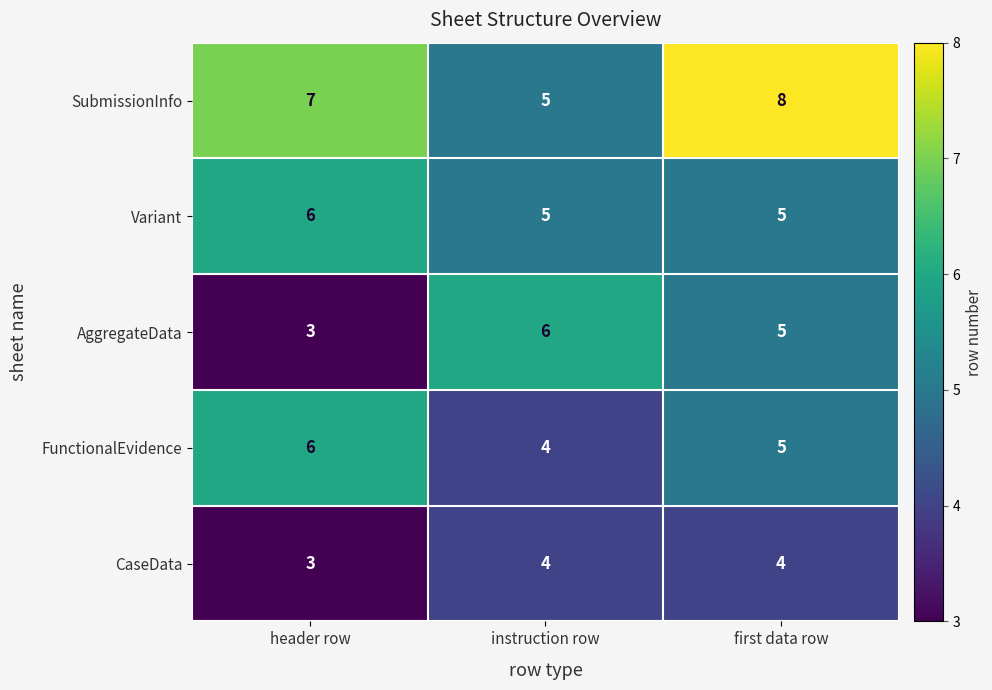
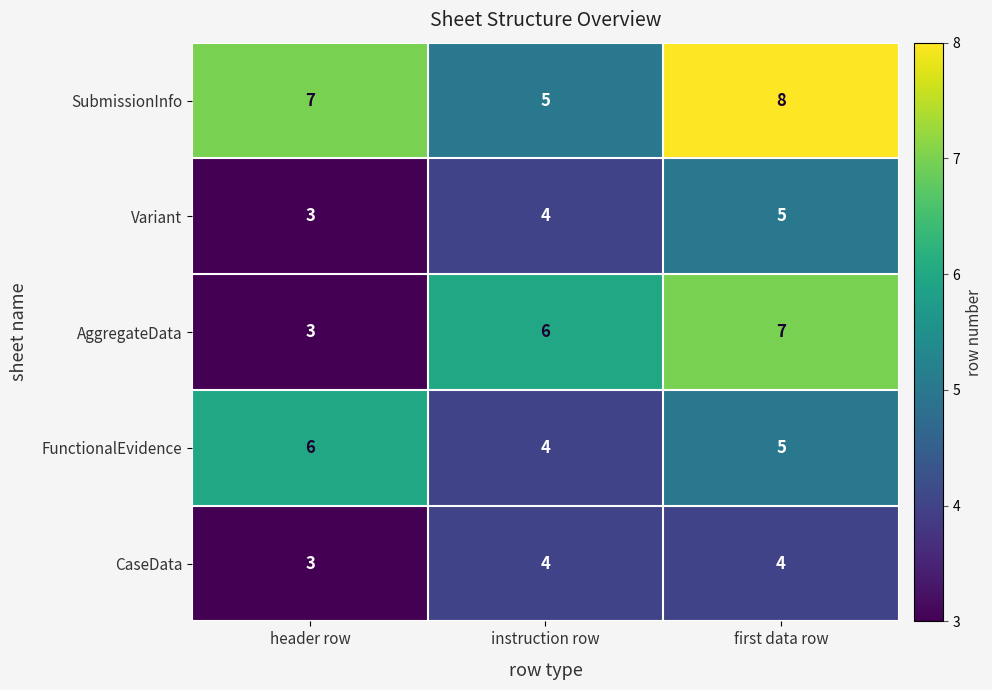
Variant, header row: 6 -> 3
Variant, instruction row: 5 -> 4
AggregateData, first data row: 5 -> 7
